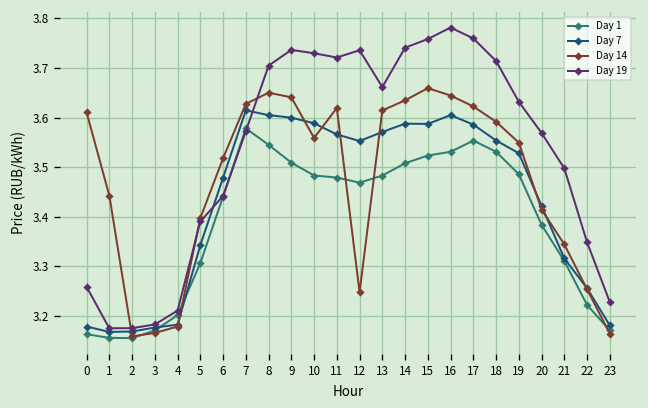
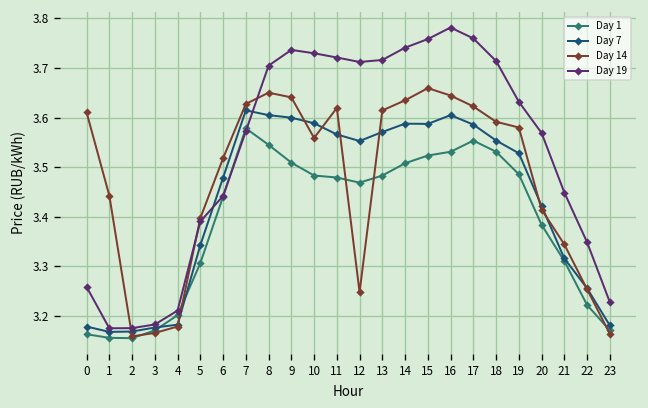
Day 19, 12: 3.74 -> 3.71
Day 19, 13: 3.66 -> 3.72
Day 14, 19: 3.55 -> 3.58
Day 19, 21: 3.50 -> 3.45
